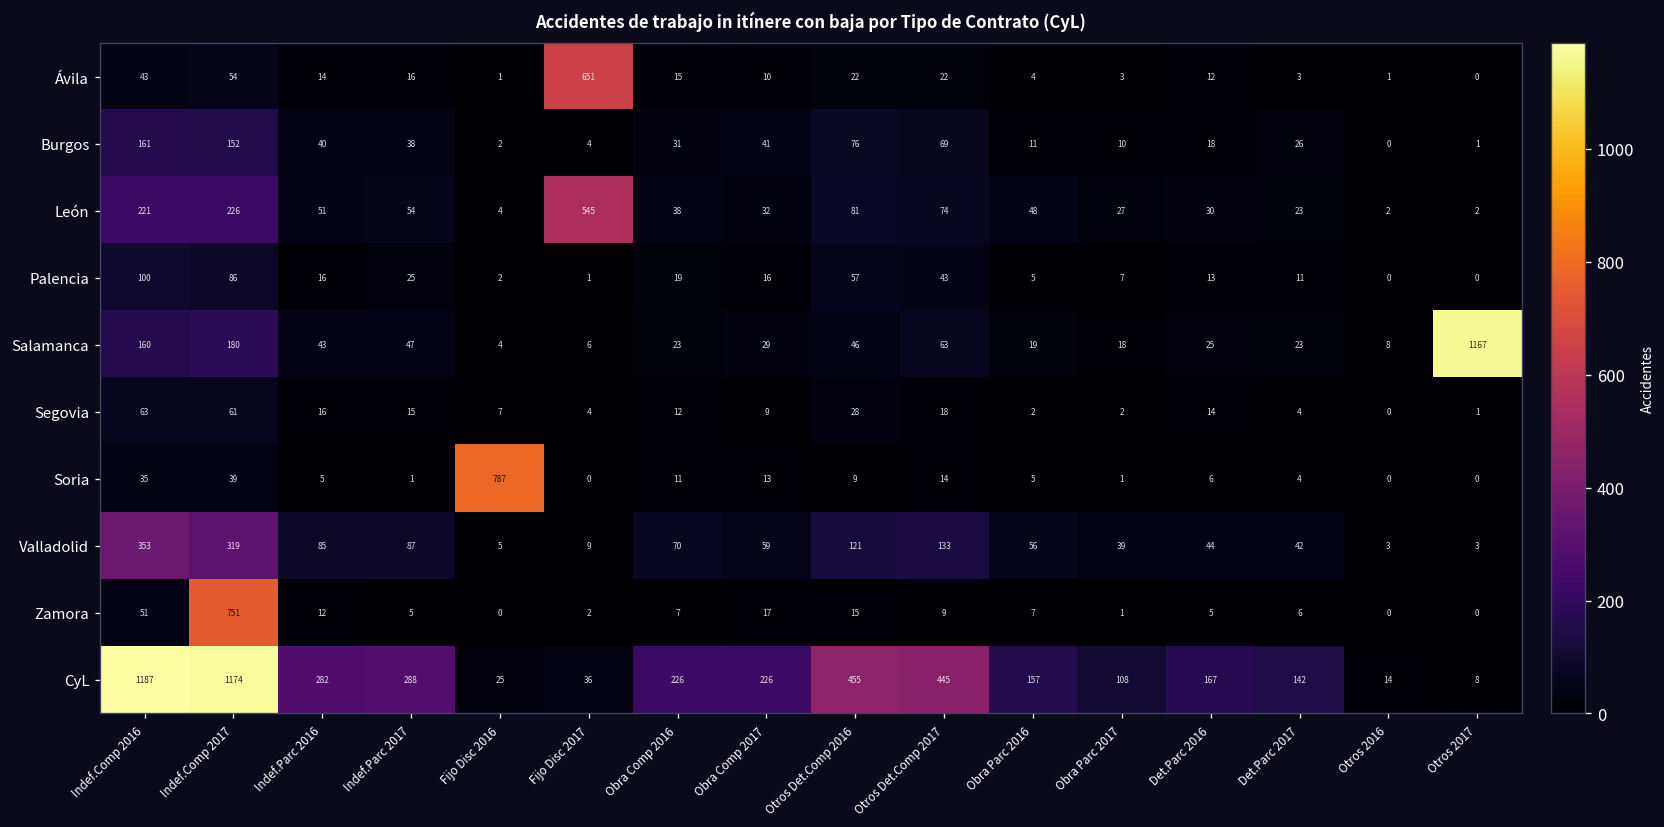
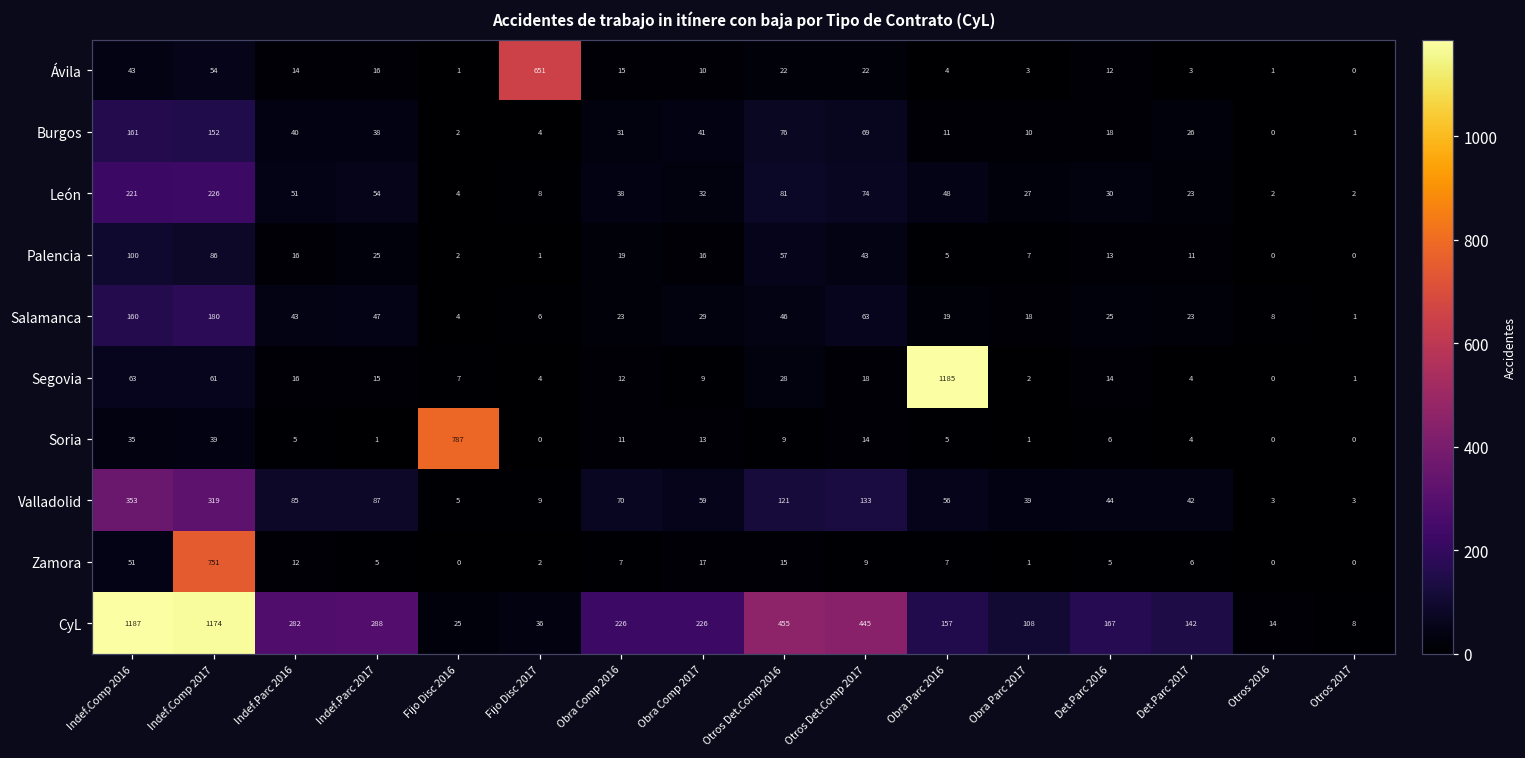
León, Fijo Disc 2017: 545 -> 8
Salamanca, Otros 2017: 1167 -> 1
Segovia, Obra Parc 2016: 2 -> 1185
